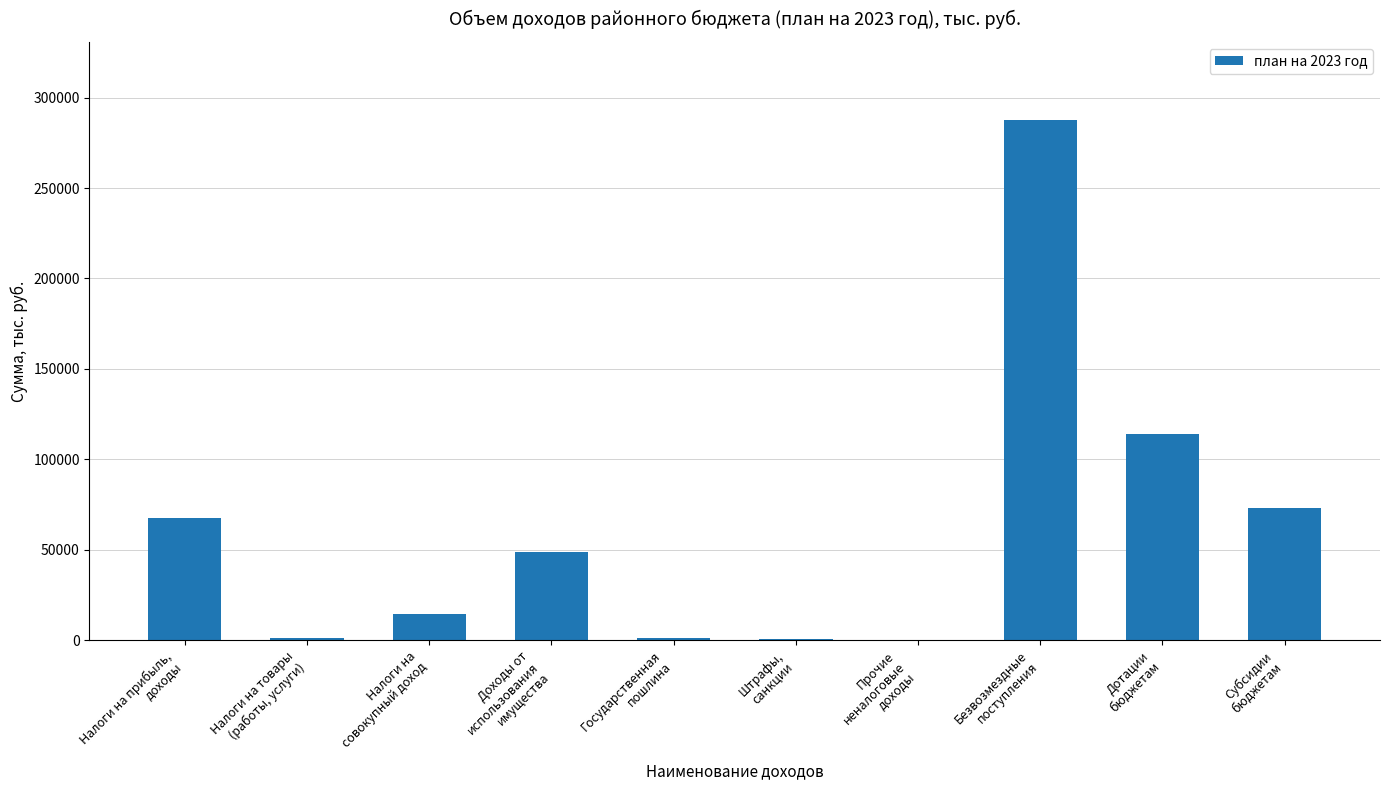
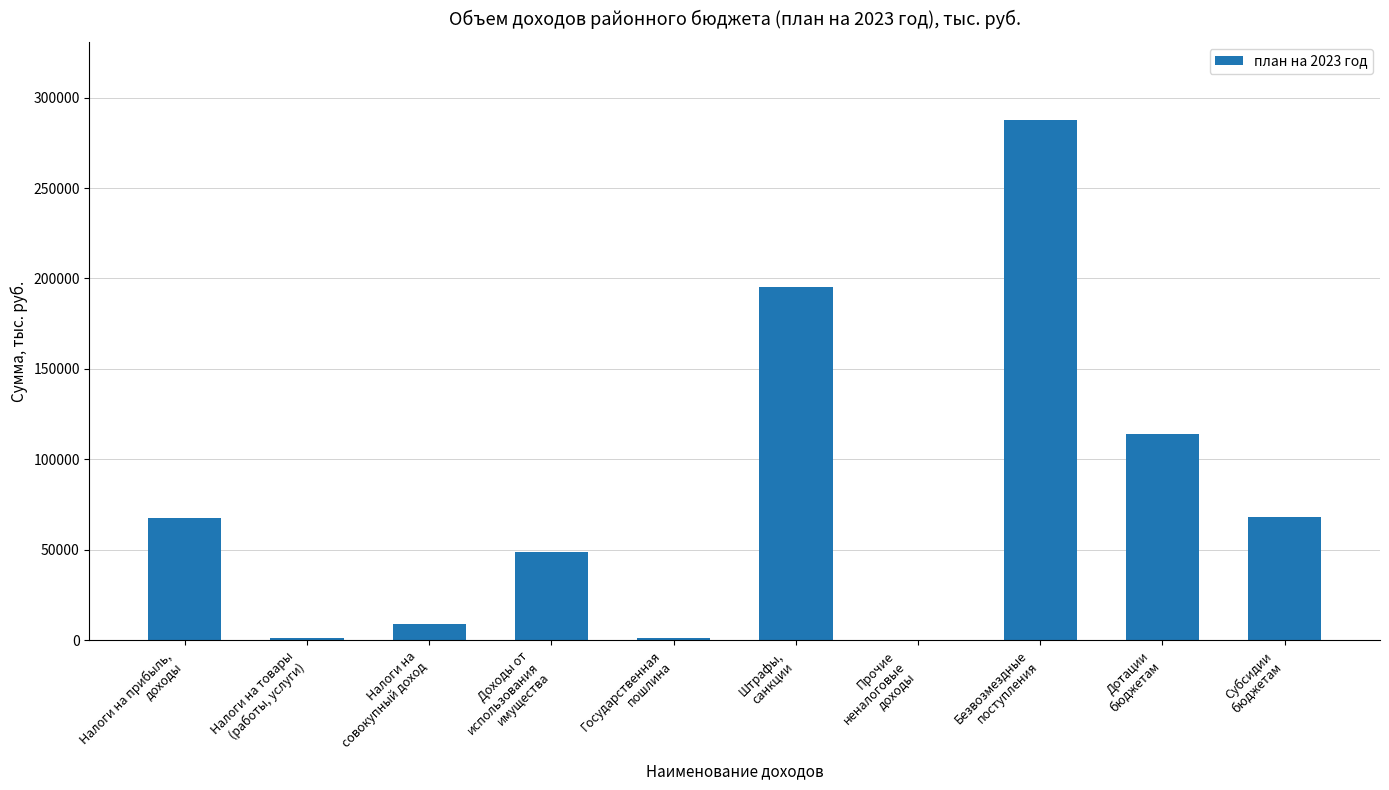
Налоги на совокупный доход: 15000 -> 9000
Штрафы, санкции: 1000 -> 195000
Субсидии бюджетам: 73000 -> 68000
